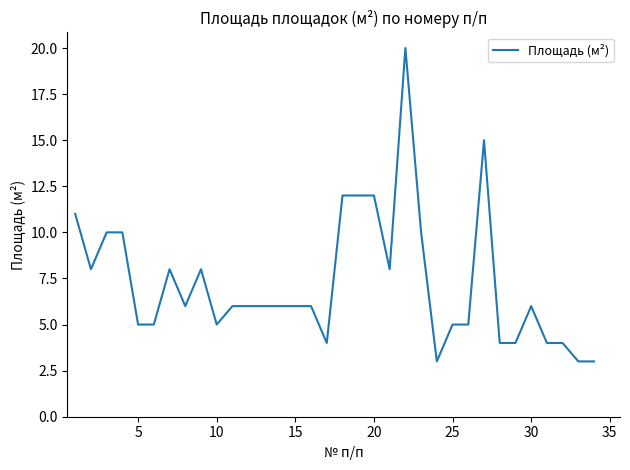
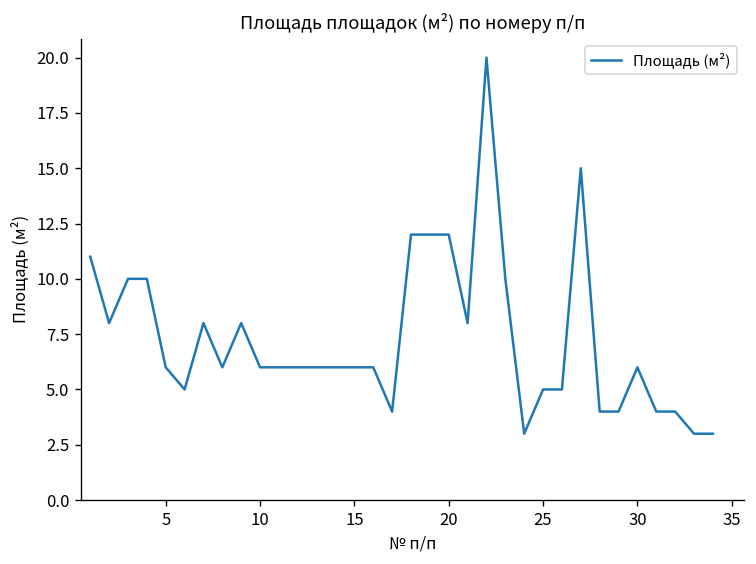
5: 5 -> 6
10: 5 -> 6
